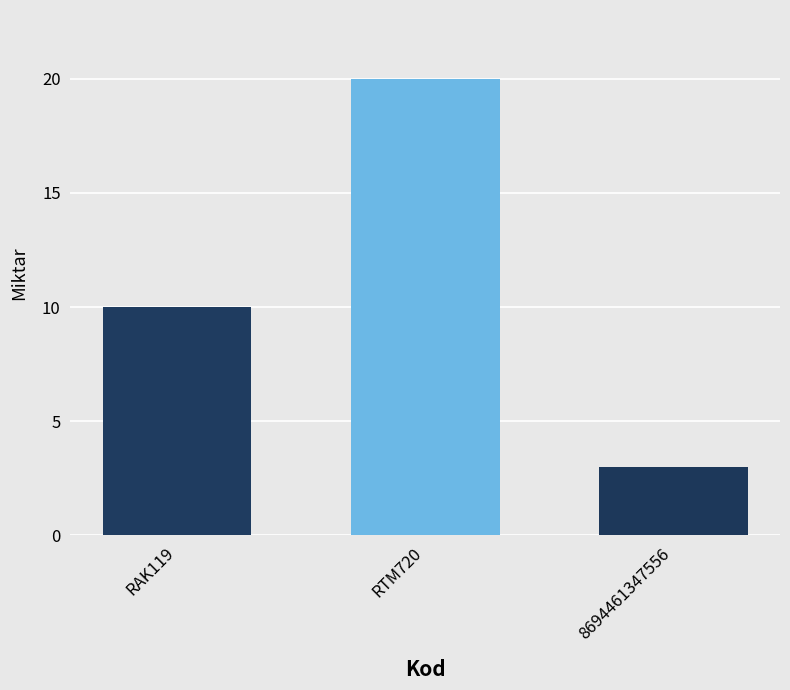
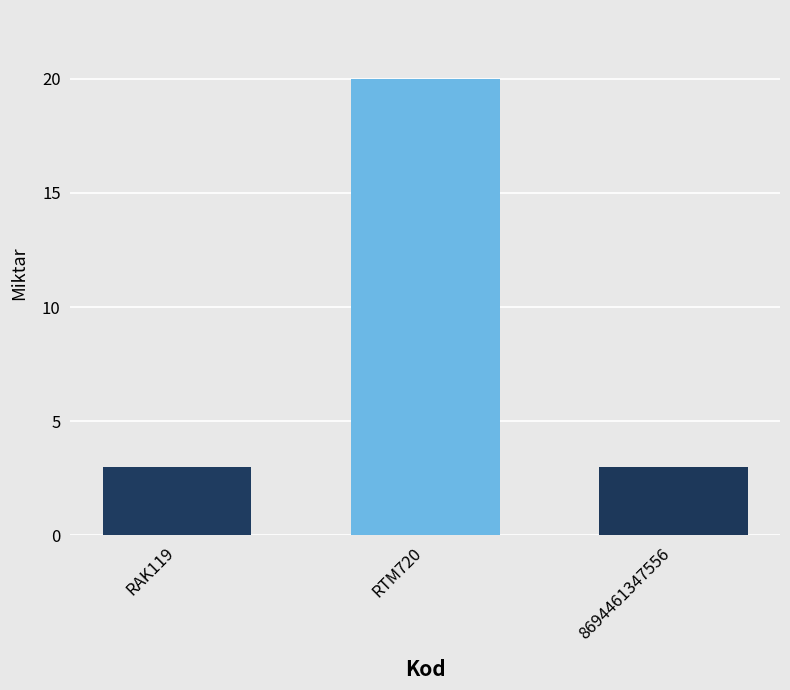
RAK119: 10 -> 3
